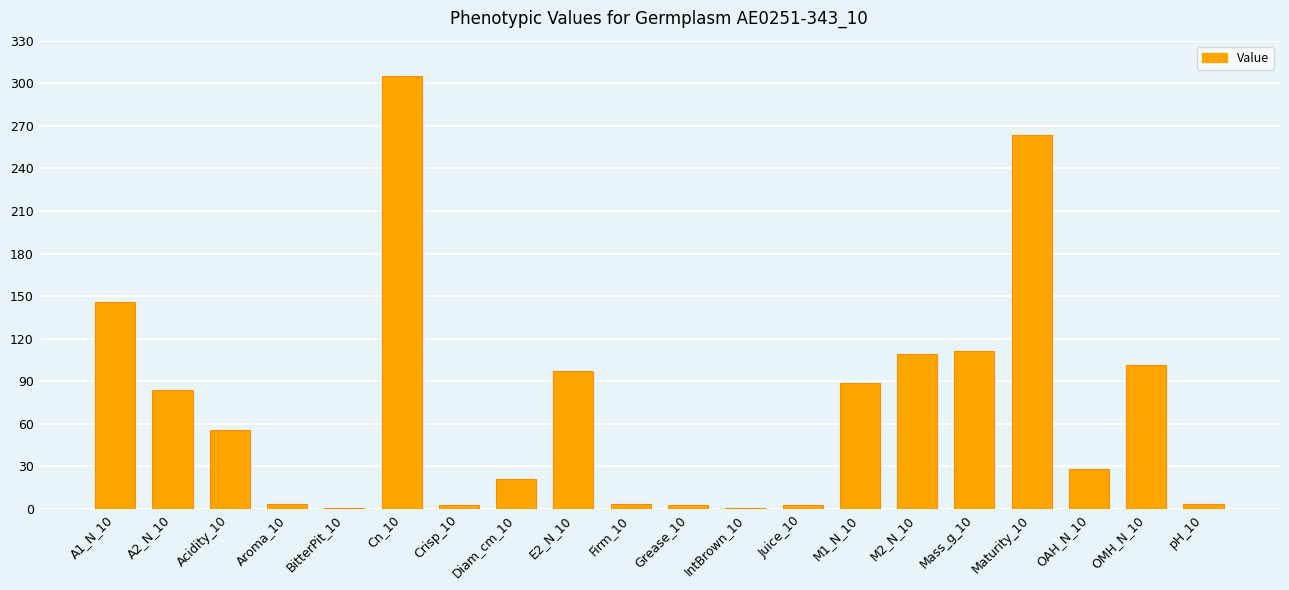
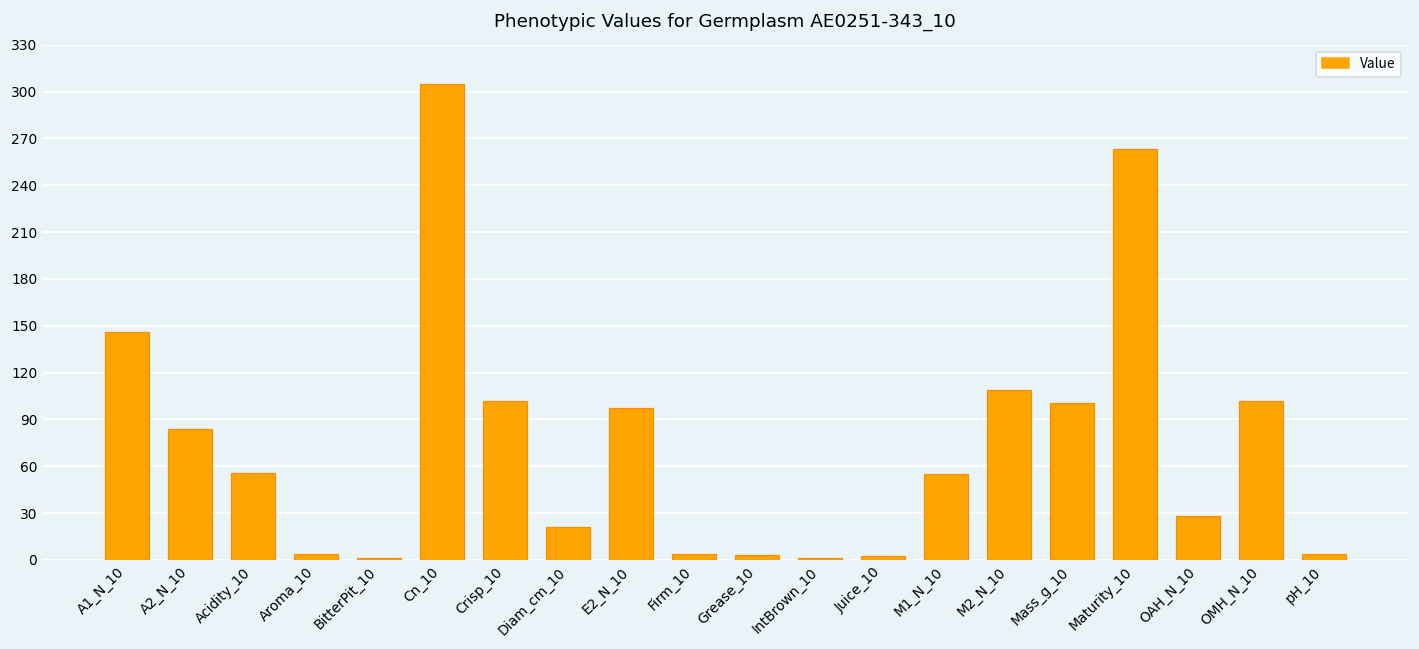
Crisp_10: 3 -> 102
M1_N_10: 89 -> 55
Mass_g_10: 111 -> 101
